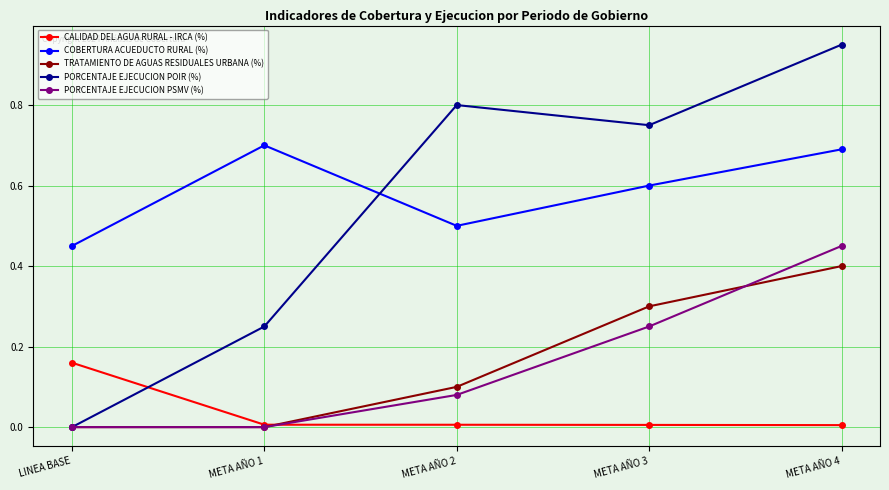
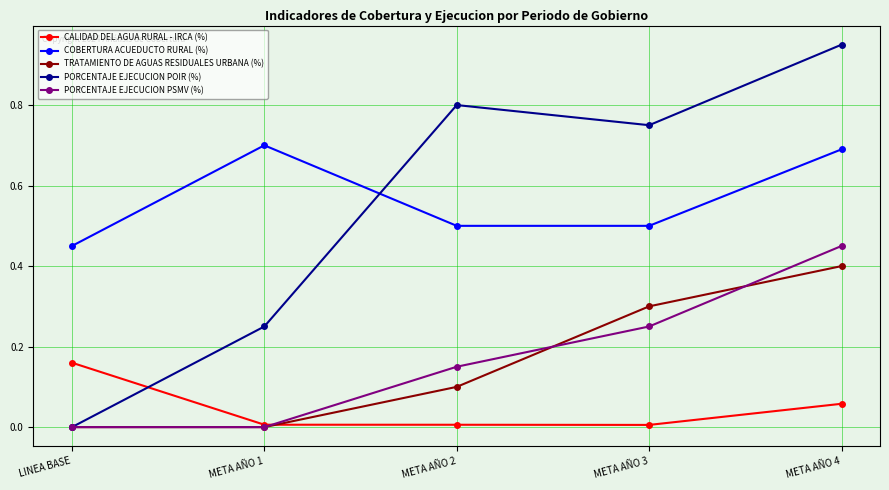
PORCENTAJE EJECUCION PSMV (%), META AÑO 2: 0.08 -> 0.15
COBERTURA ACUEDUCTO RURAL (%), META AÑO 3: 0.6 -> 0.5
CALIDAD DEL AGUA RURAL - IRCA (%), META AÑO 4: 0.01 -> 0.06
